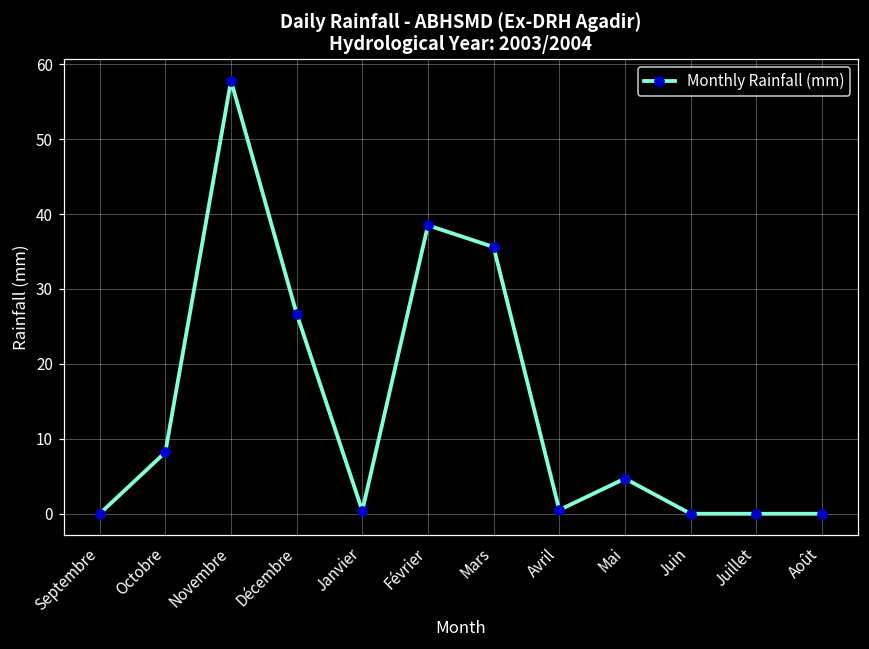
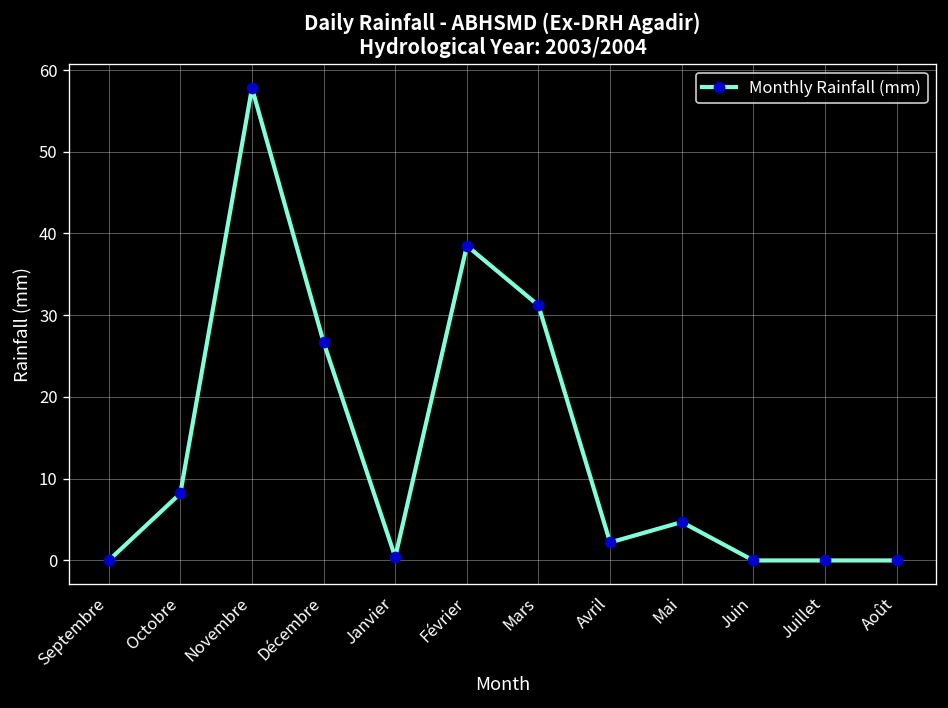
Mars: 36 -> 31
Avril: 1 -> 2
